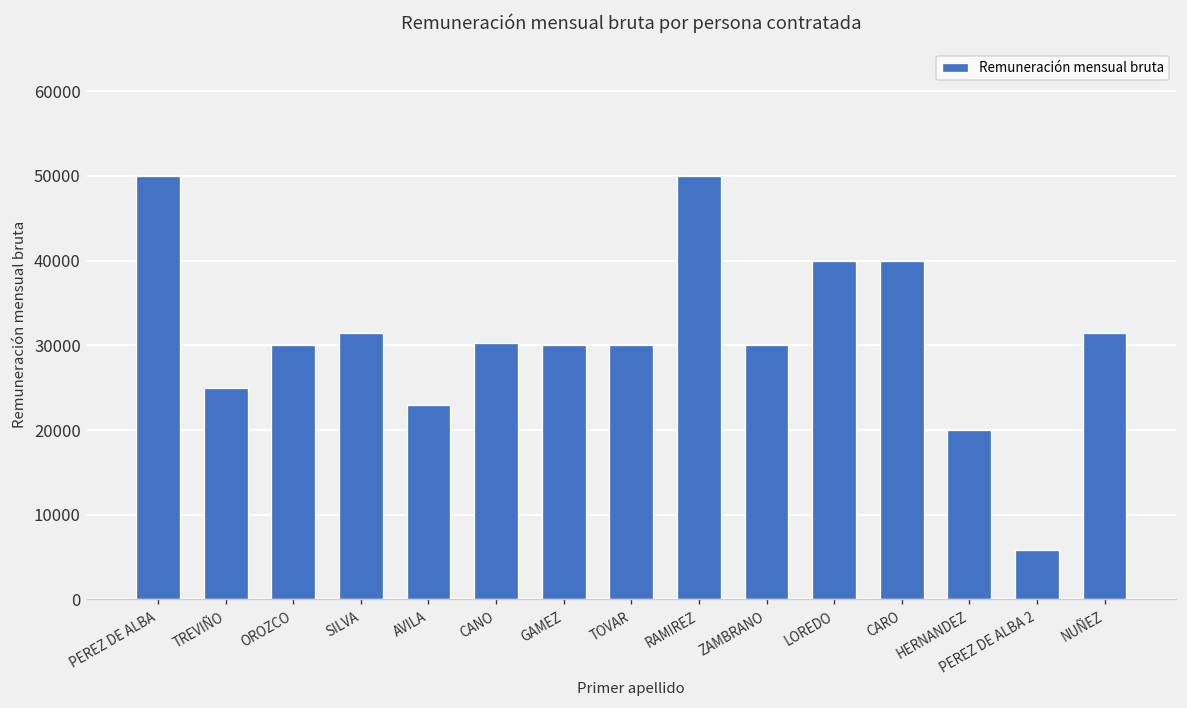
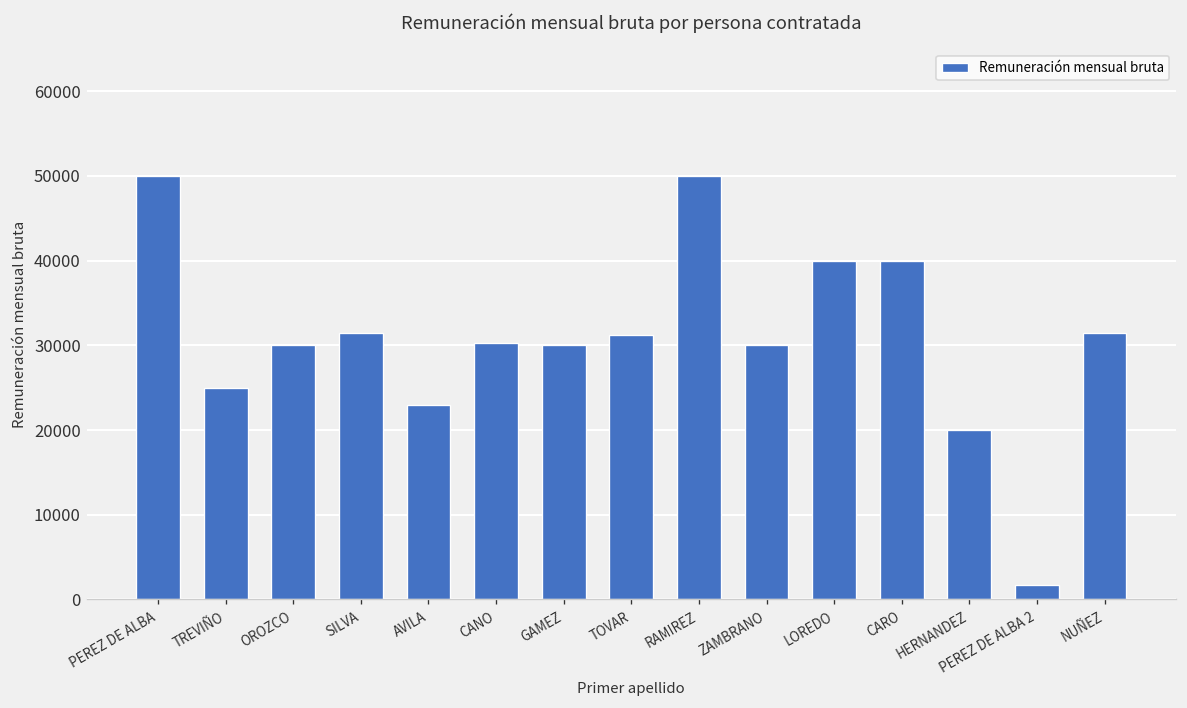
TOVAR: 30000 -> 31000
PEREZ DE ALBA 2: 6000 -> 2000
